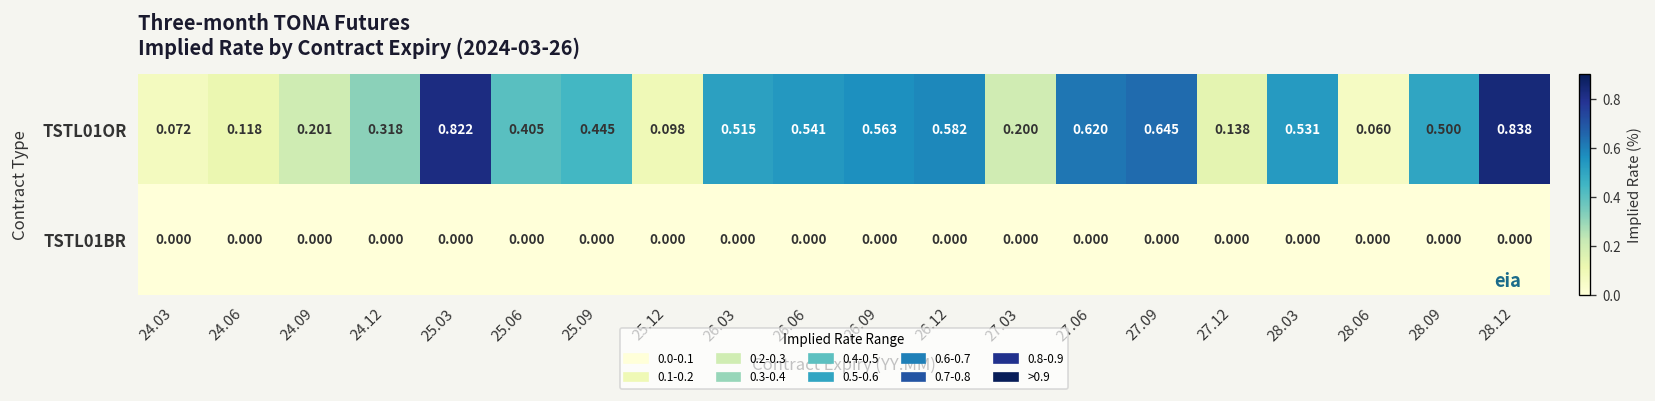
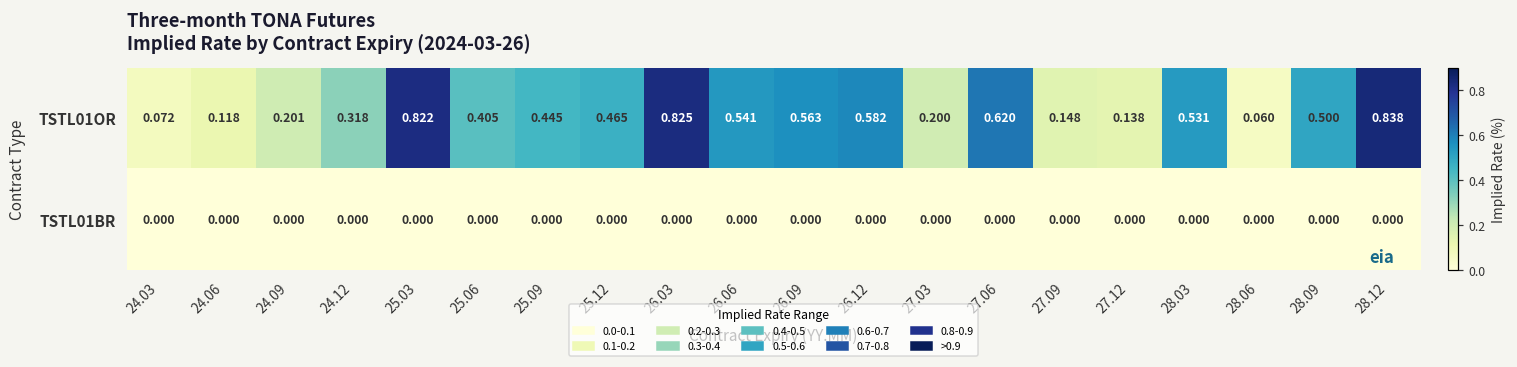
TSTL01OR, 25.12: 0.098 -> 0.465
TSTL01OR, 26.03: 0.515 -> 0.825
TSTL01OR, 27.09: 0.645 -> 0.148
